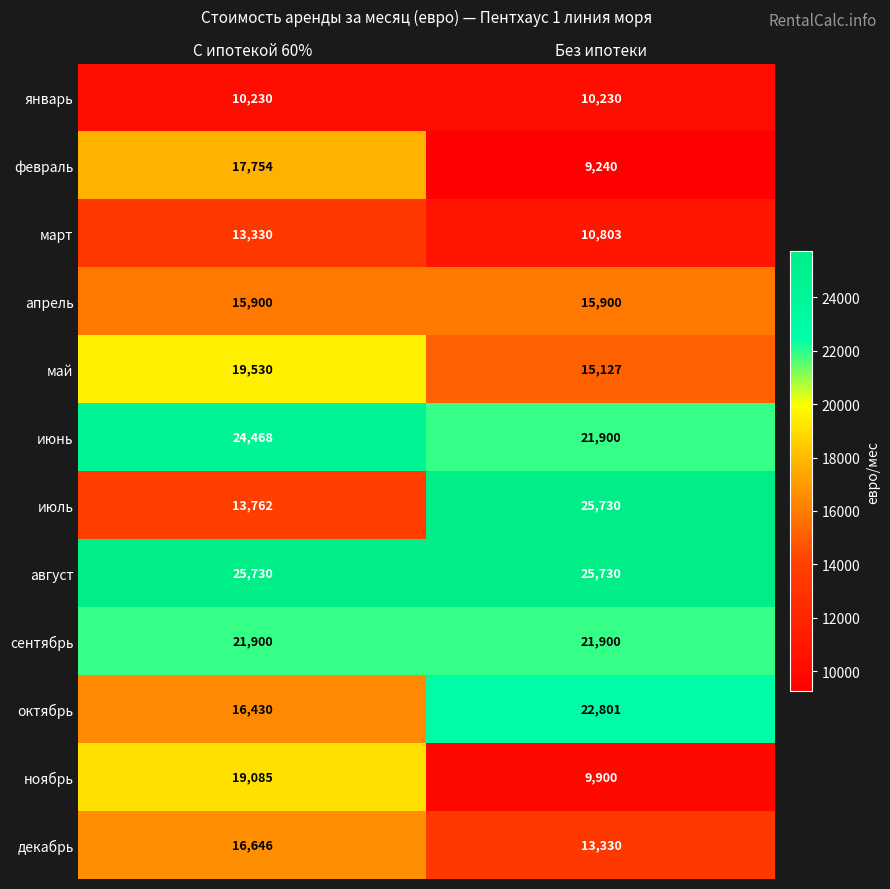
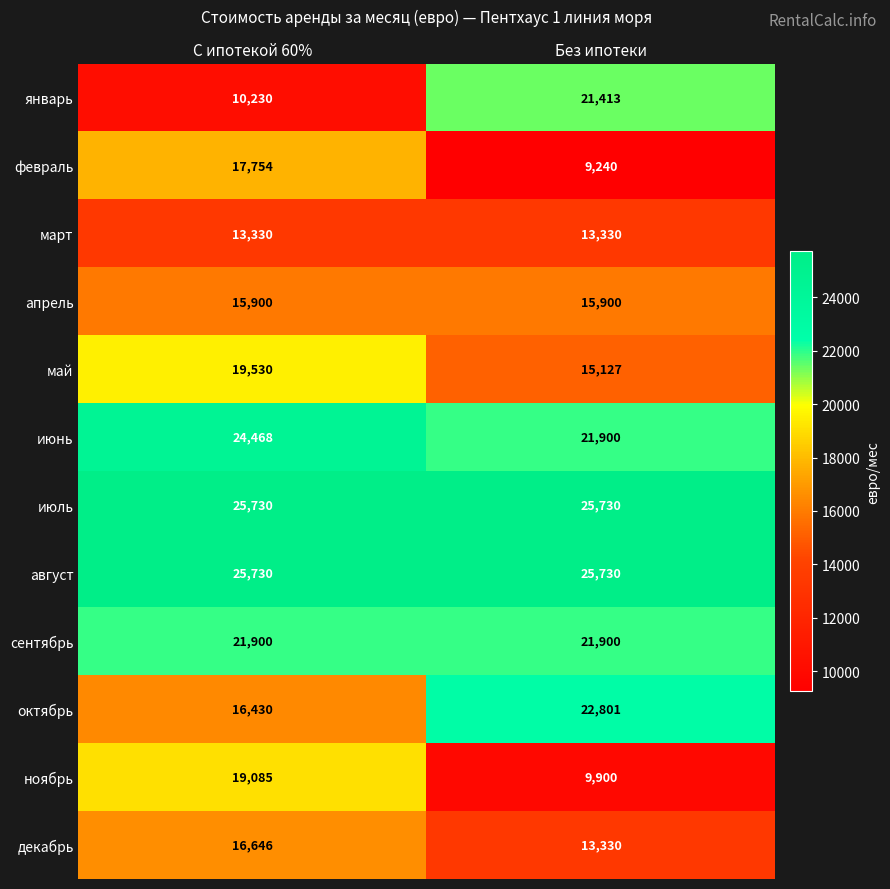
январь, Без ипотеки: 10,230 -> 21,413
март, Без ипотеки: 10,803 -> 13,330
июль, С ипотекой 60%: 13,762 -> 25,730
